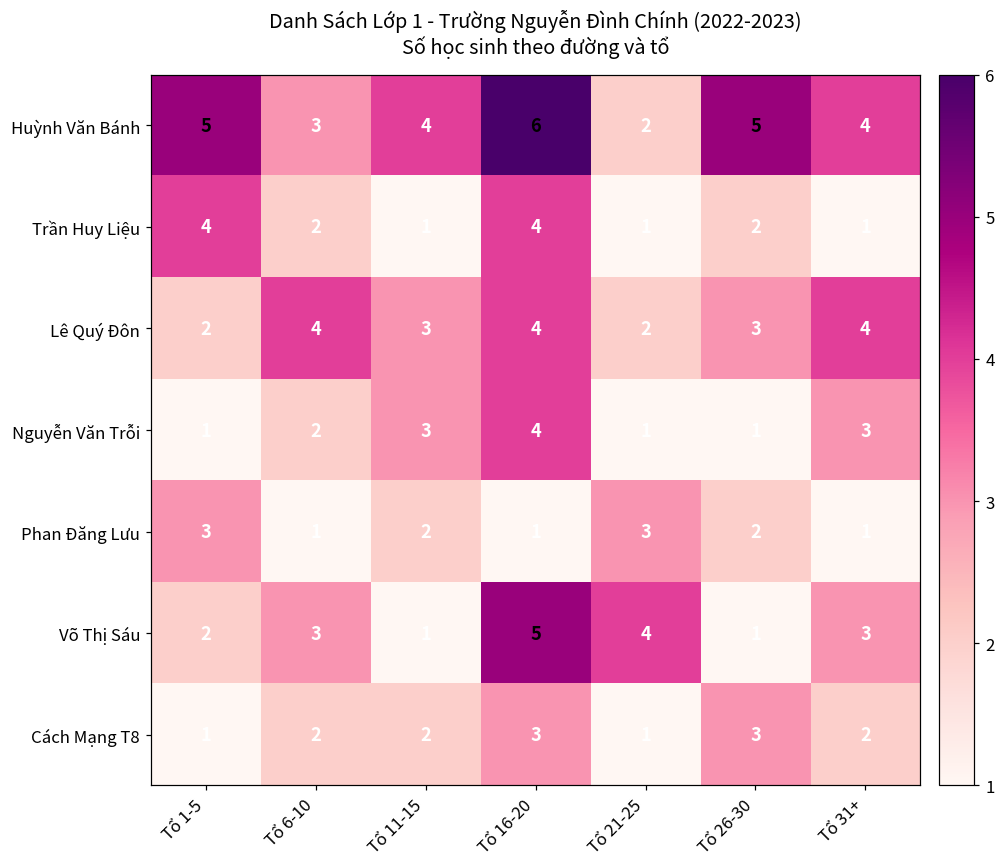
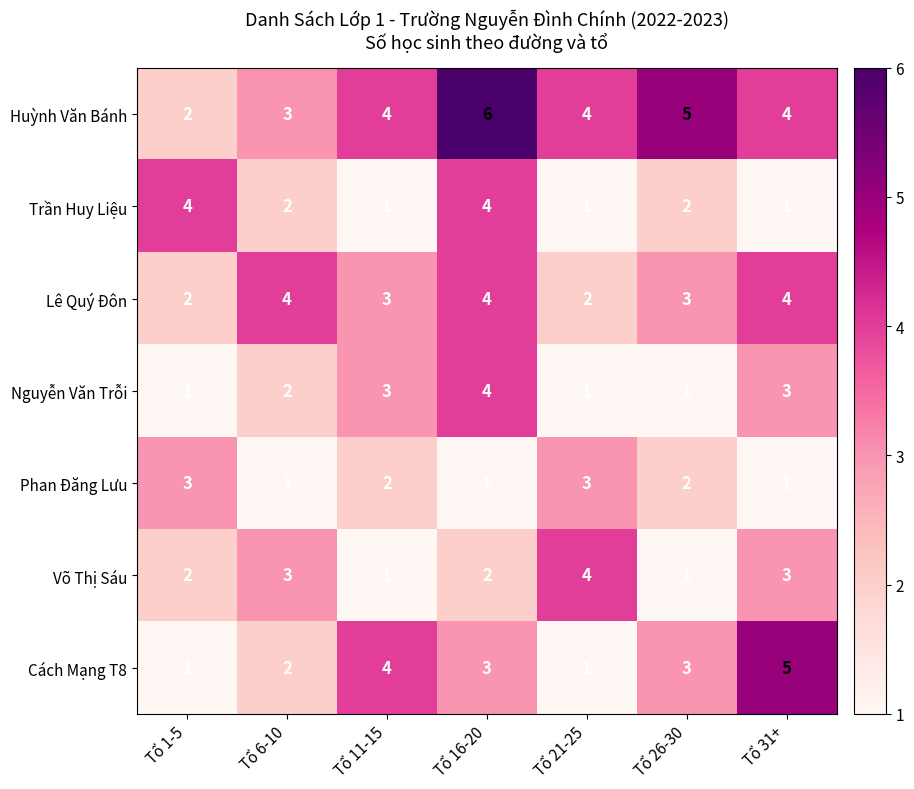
Huỳnh Văn Bánh, Tổ 1-5: 5 -> 2
Huỳnh Văn Bánh, Tổ 21-25: 2 -> 4
Võ Thị Sáu, Tổ 16-20: 5 -> 2
Cách Mạng T8, Tổ 11-15: 2 -> 4
Cách Mạng T8, Tổ 31+: 2 -> 5
